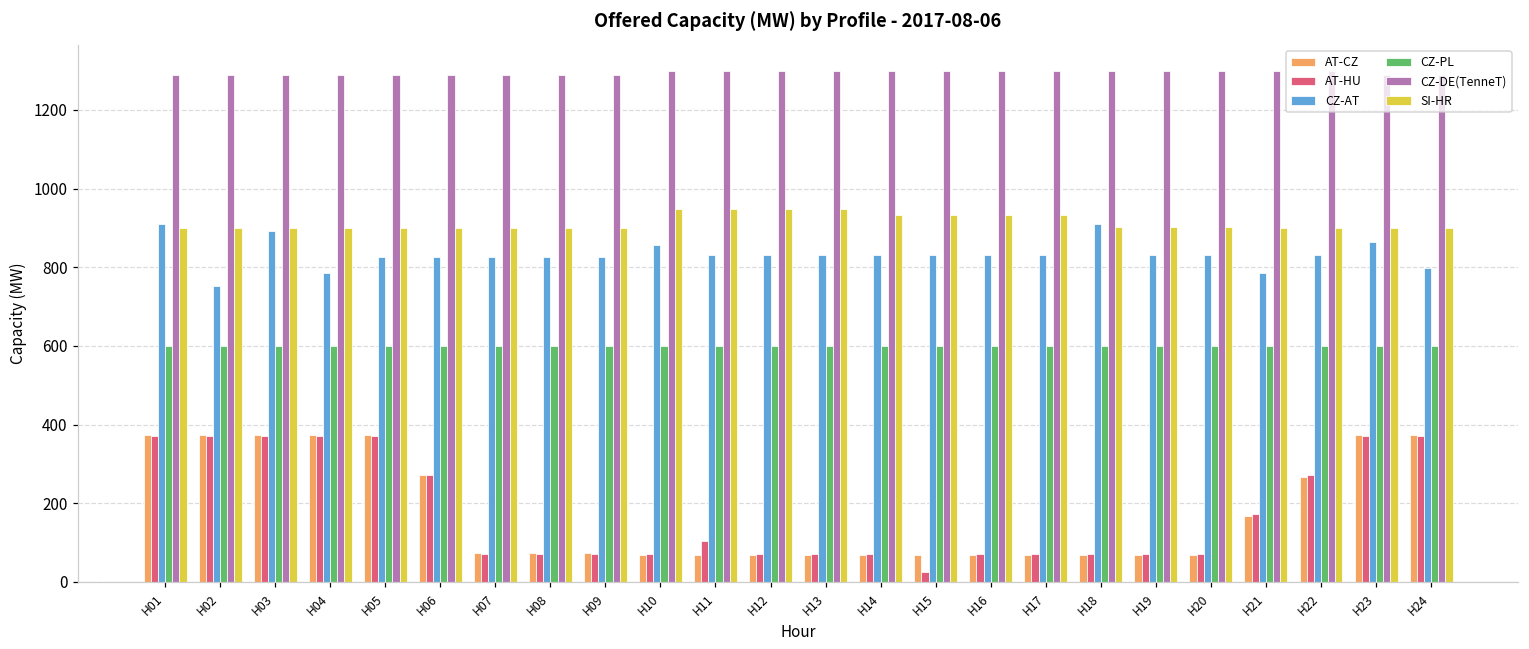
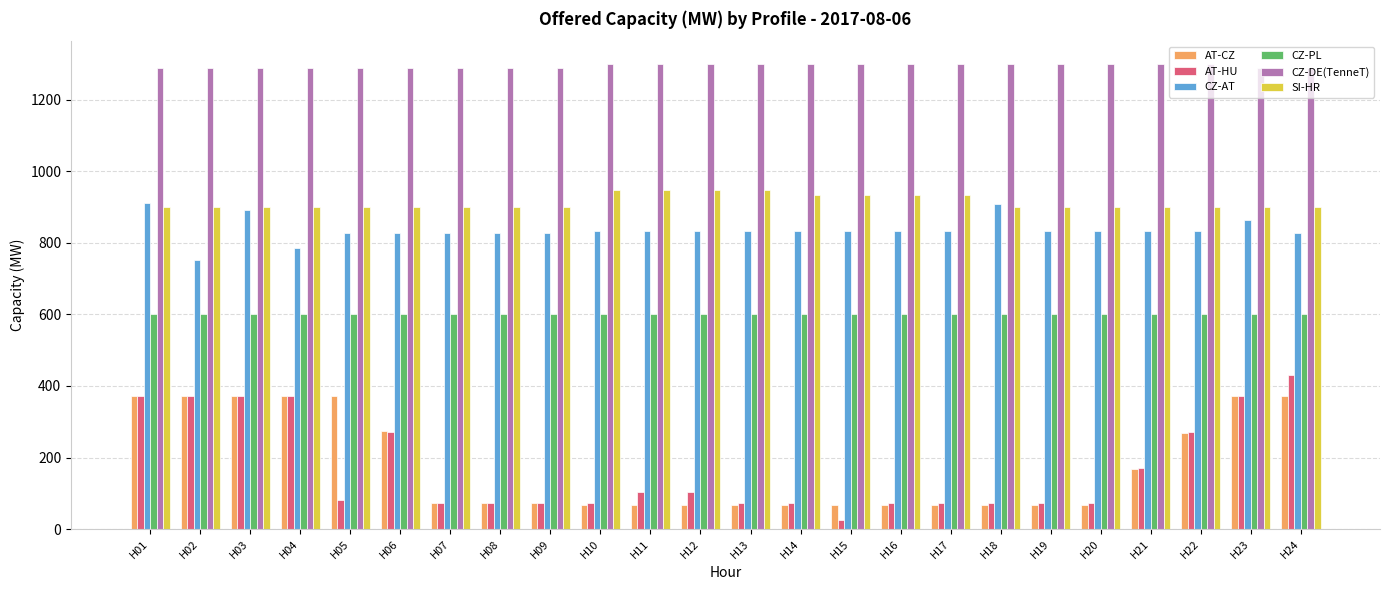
AT-HU, H05: 370 -> 80
CZ-AT, H10: 860 -> 830
AT-HU, H12: 70 -> 110
CZ-AT, H21: 780 -> 830
AT-HU, H24: 370 -> 430
CZ-AT, H24: 800 -> 830
